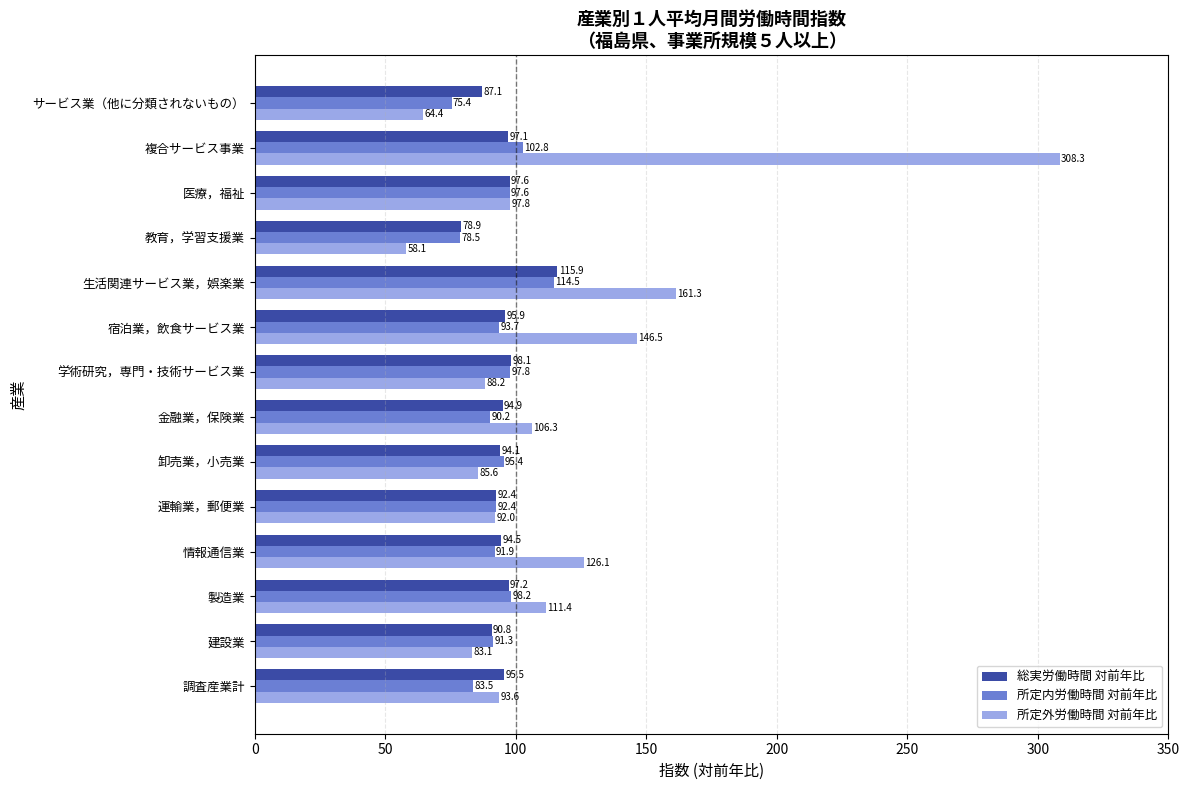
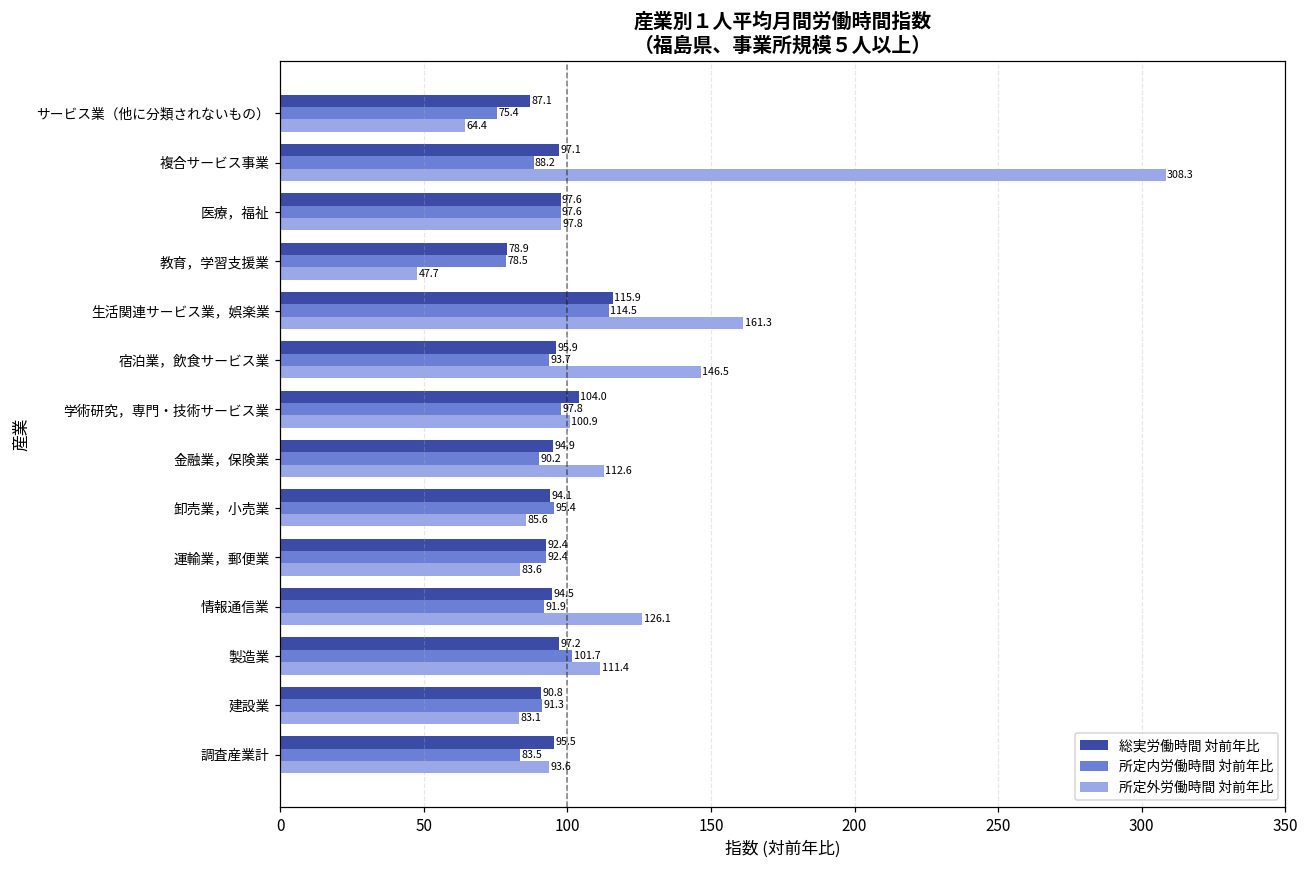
所定内労働時間 対前年比, 複合サービス事業: 102.8 -> 88.2
所定外労働時間 対前年比, 教育，学習支援業: 58.1 -> 47.7
総実労働時間 対前年比, 学術研究，専門・技術サービス業: 98.1 -> 104.0
所定外労働時間 対前年比, 学術研究，専門・技術サービス業: 88.2 -> 100.9
所定外労働時間 対前年比, 金融業，保険業: 106.3 -> 112.6
所定外労働時間 対前年比, 運輸業，郵便業: 92.0 -> 83.6
所定内労働時間 対前年比, 製造業: 98.2 -> 101.7
